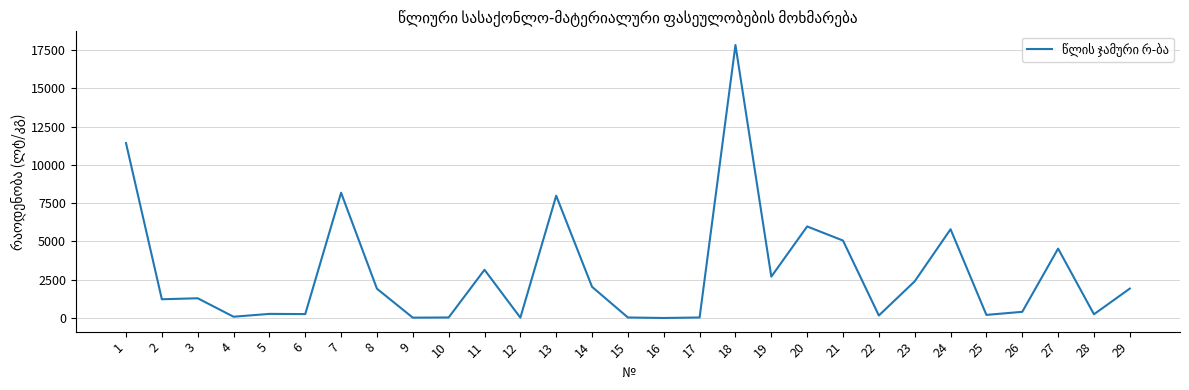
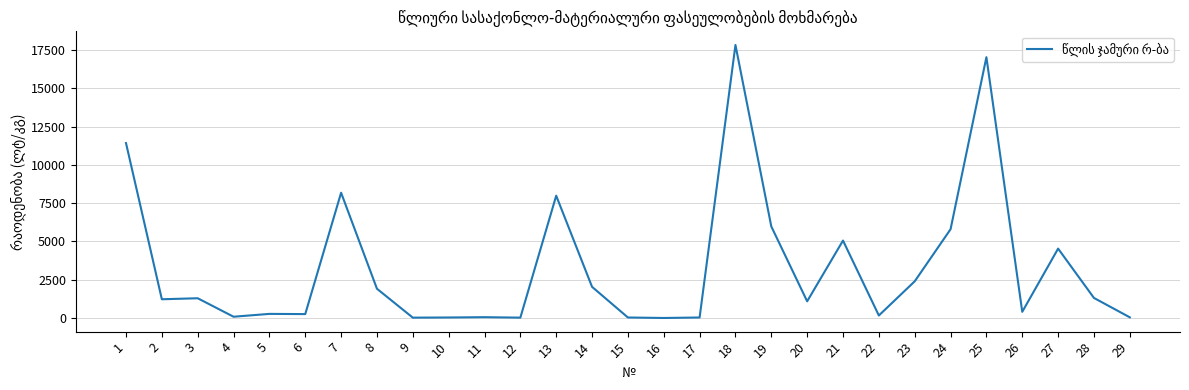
11: 3200 -> 100
19: 2700 -> 6000
20: 6000 -> 1100
25: 200 -> 17000
28: 300 -> 1300
29: 1900 -> 100
